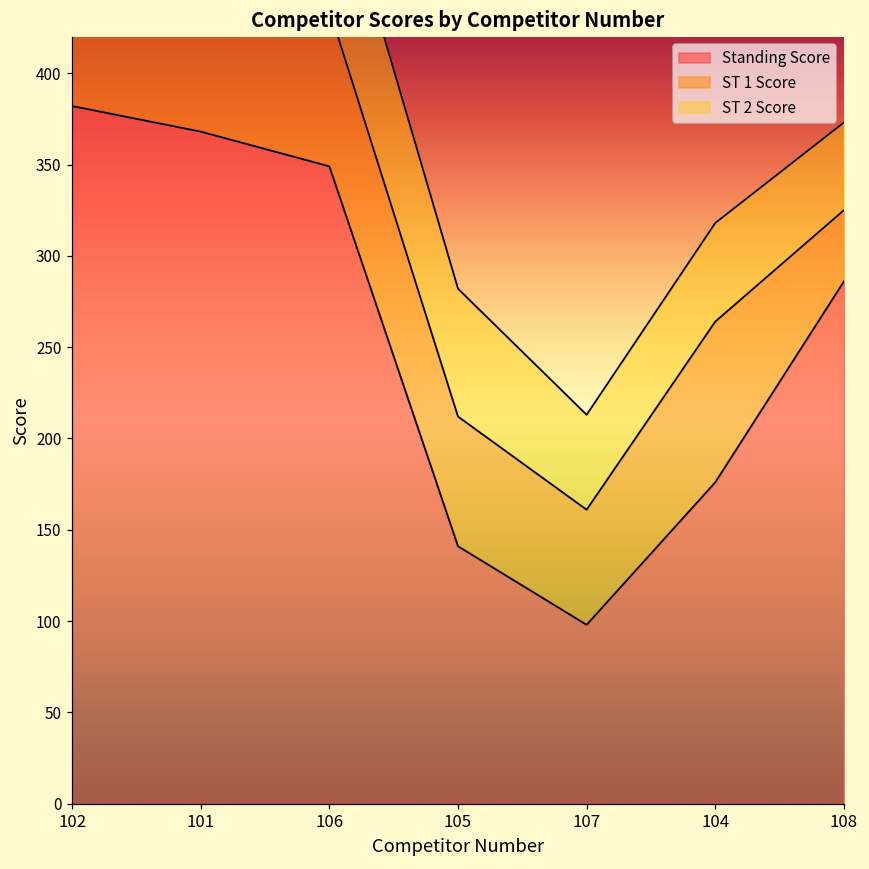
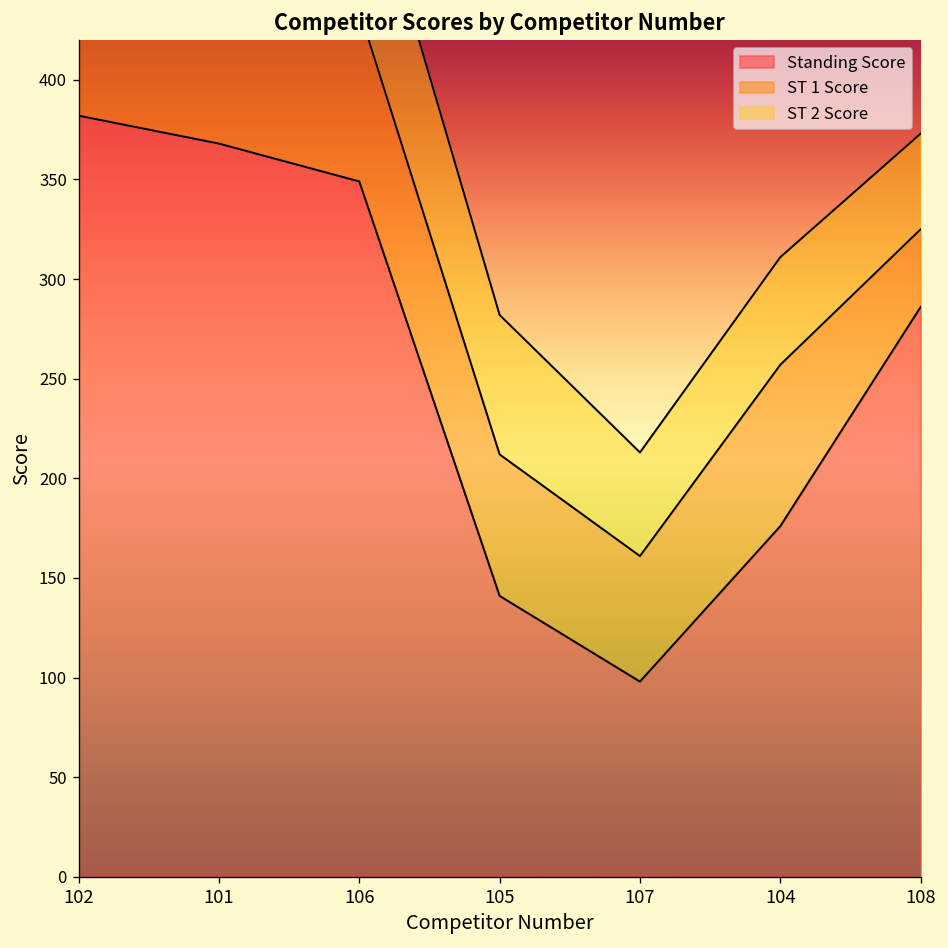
ST 1 Score, 104: 88 -> 81
